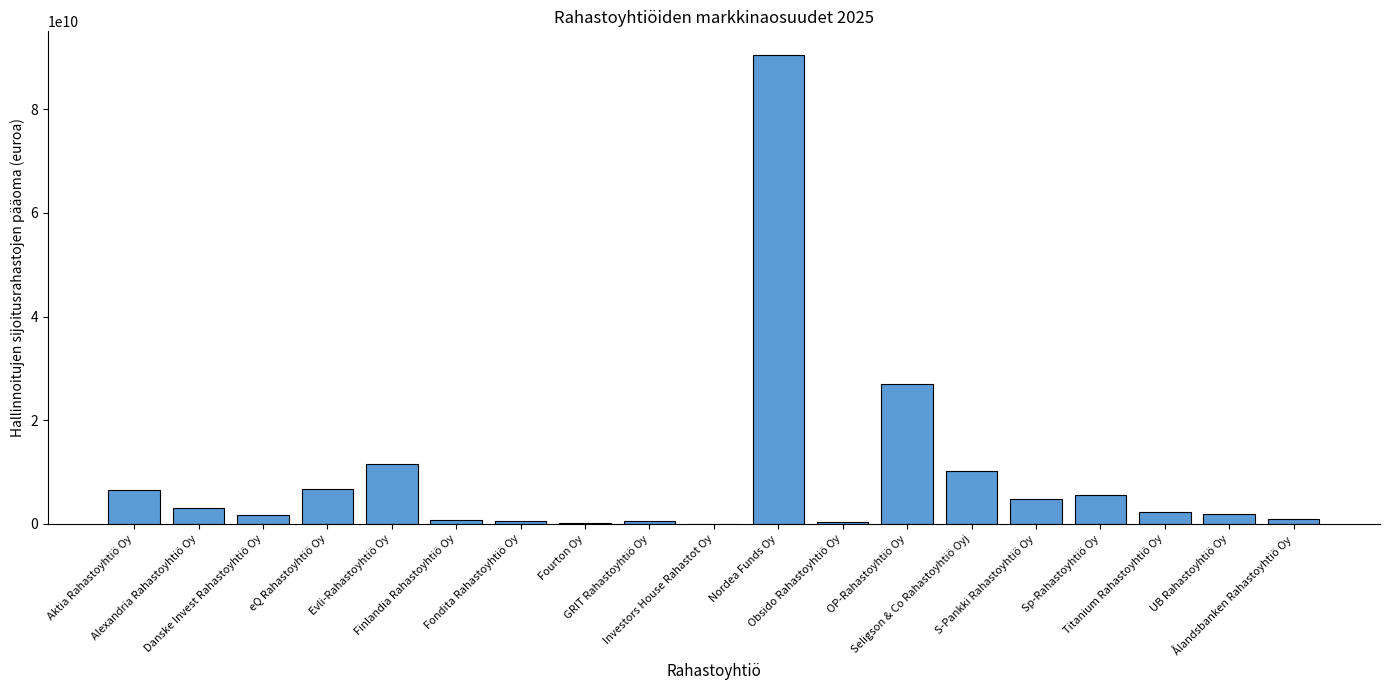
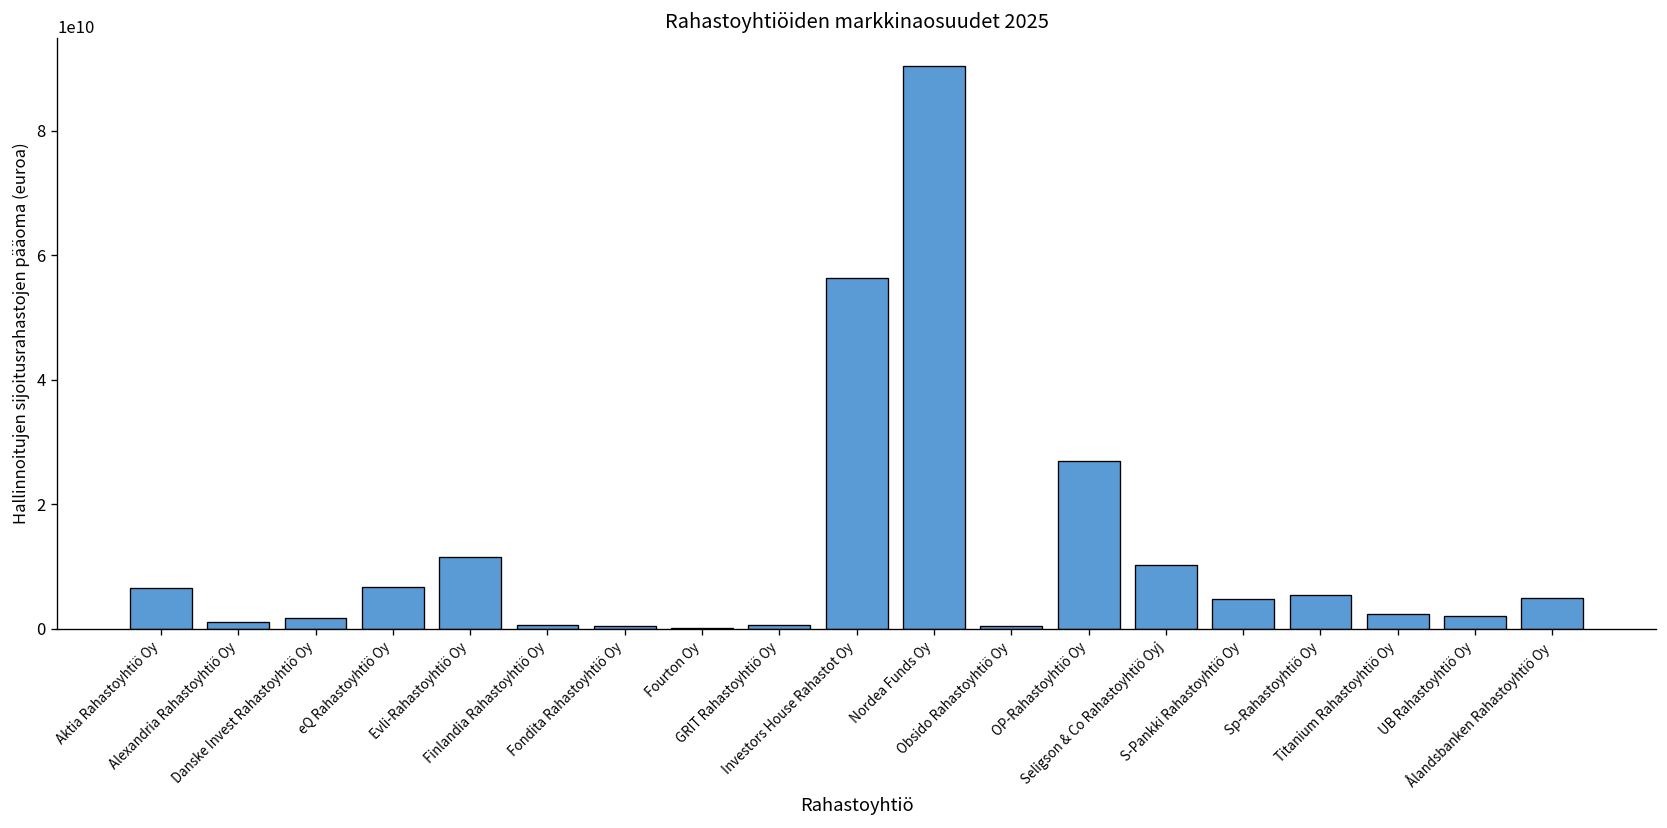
Alexandria Rahastoyhtiö Oy: 3000000000 -> 1000000000
Investors House Rahastot Oy: 0 -> 56000000000
Ålandsbanken Rahastoyhtiö Oy: 1000000000 -> 5000000000
